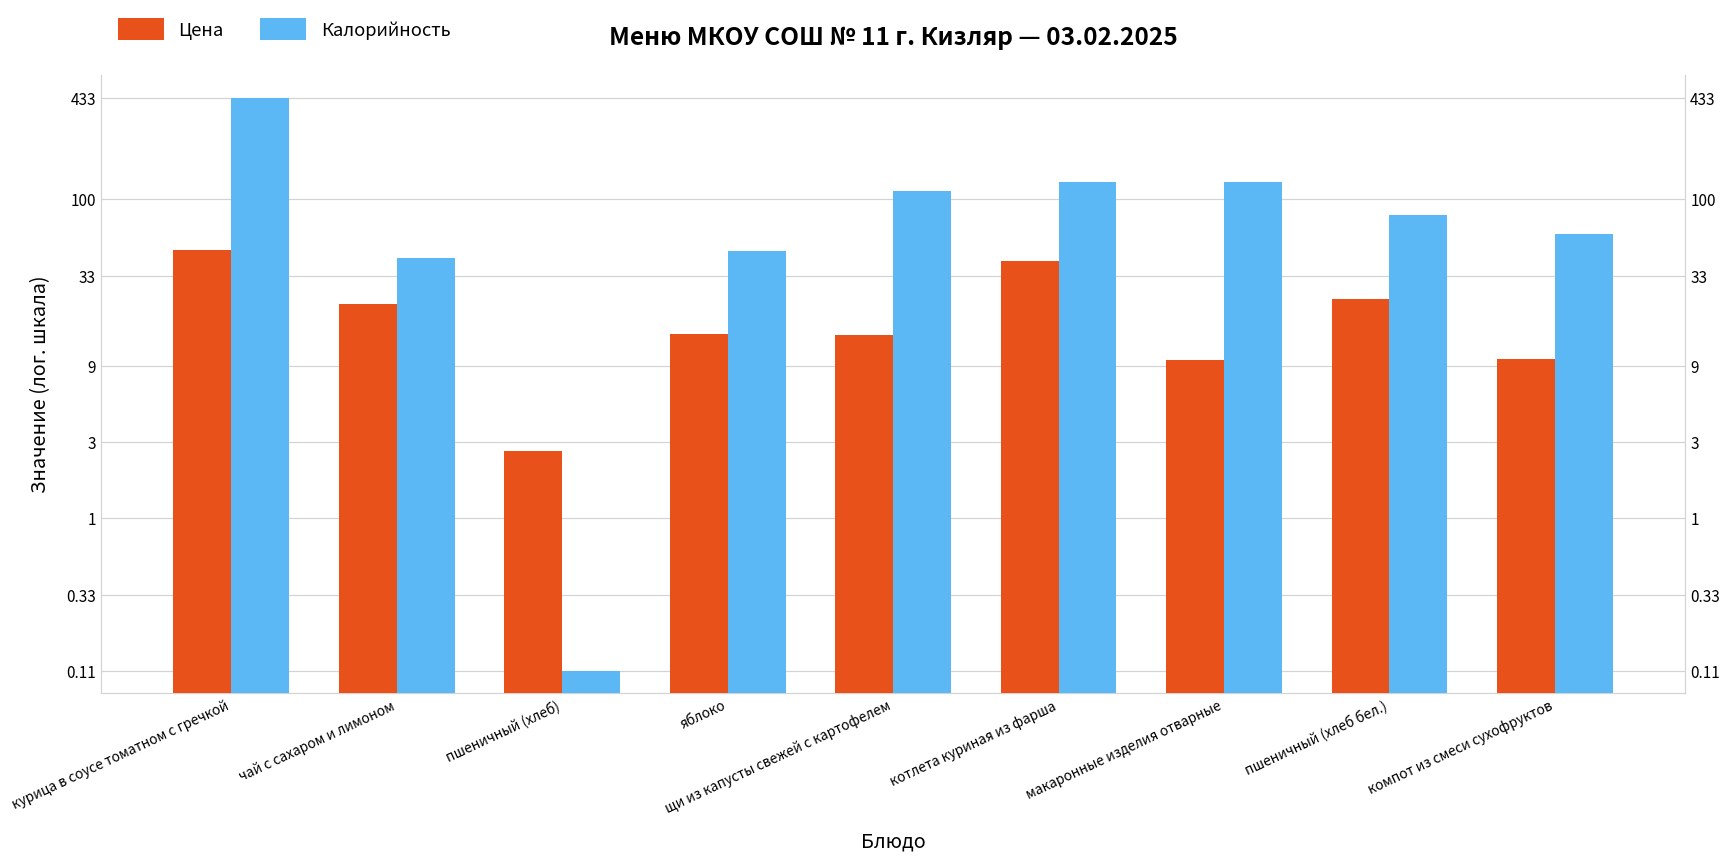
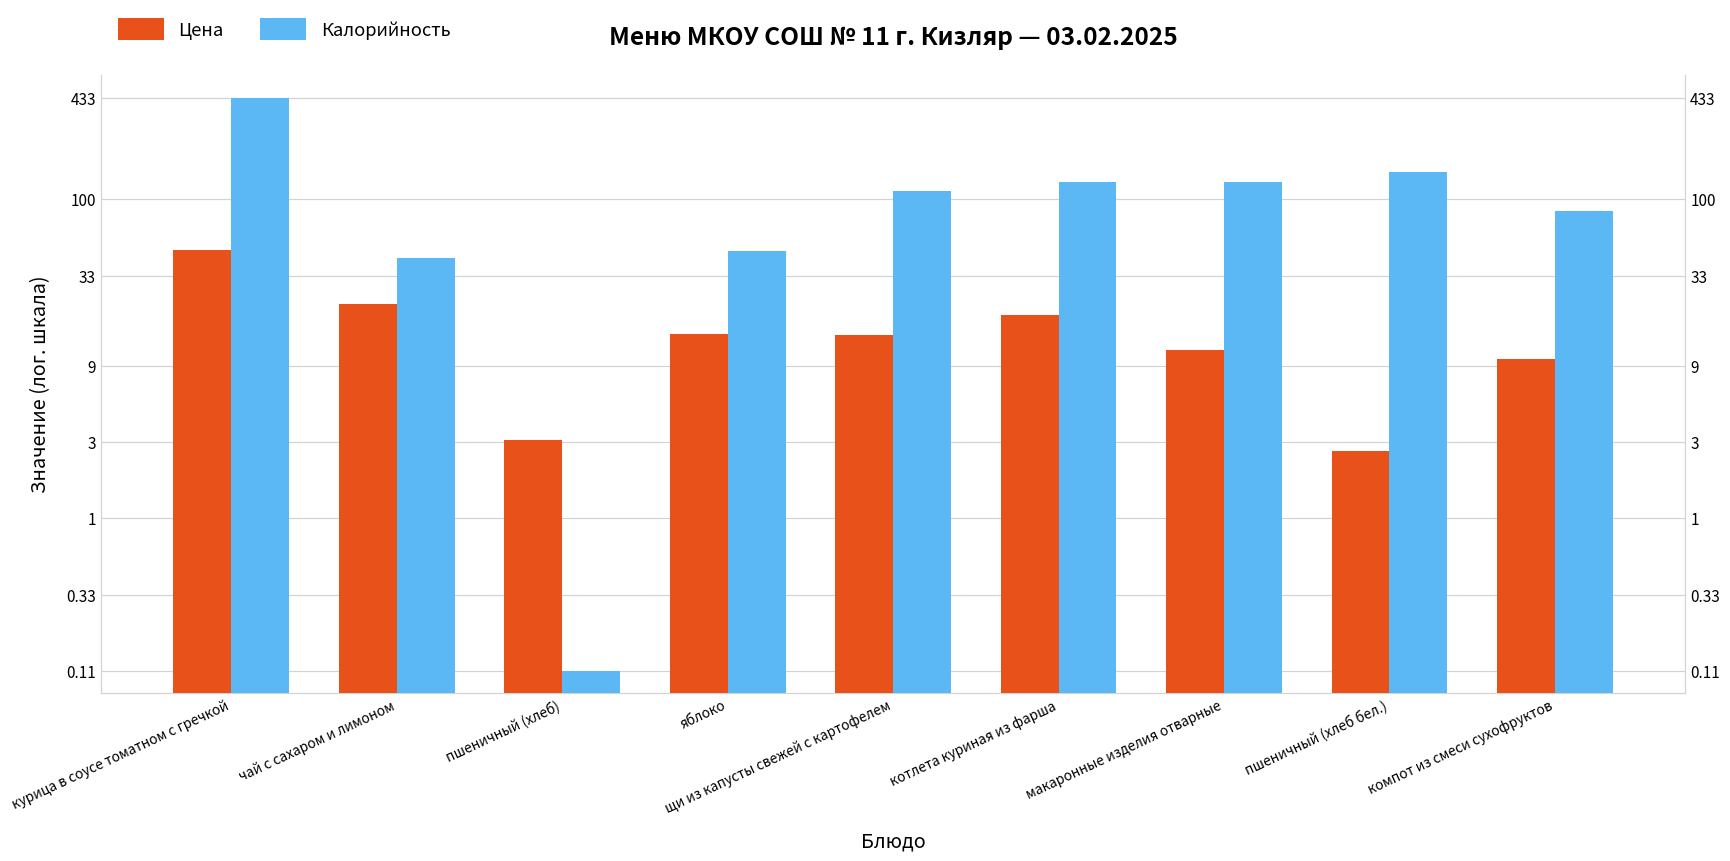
Цена, пшеничный (хлеб): 2.6 -> 3.1
Цена, котлета куриная из фарша: 41 -> 19
Цена, макаронные изделия отварные: 10 -> 11
Цена, пшеничный (хлеб бел.): 24 -> 2.6
Калорийность, пшеничный (хлеб бел.): 80 -> 150
Калорийность, компот из смеси сухофруктов: 60 -> 80
